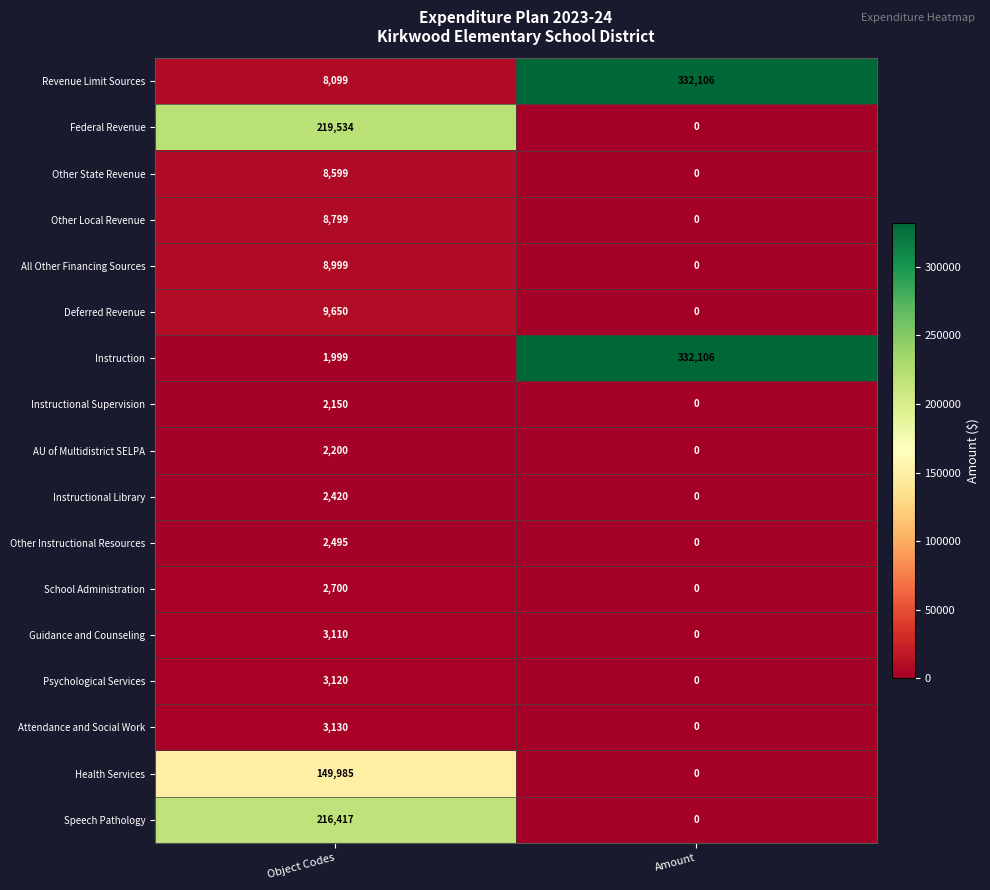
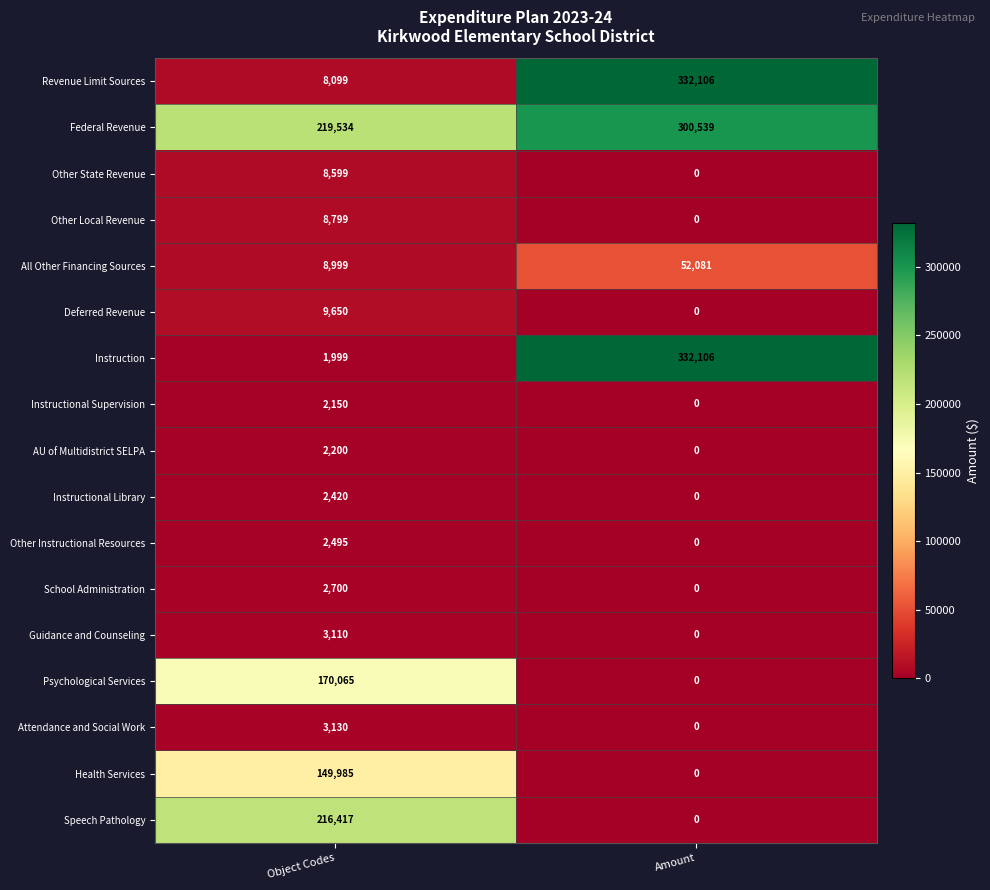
Federal Revenue, Amount: 0 -> 300,539
All Other Financing Sources, Amount: 0 -> 52,081
Psychological Services, Object Codes: 3,120 -> 170,065
